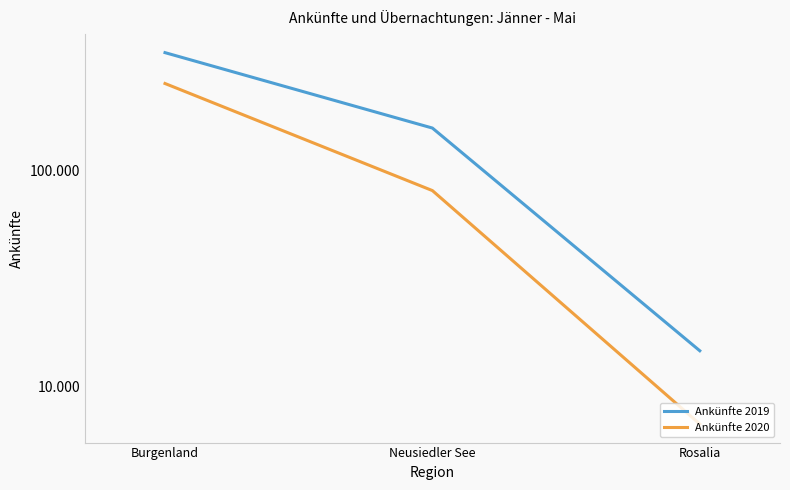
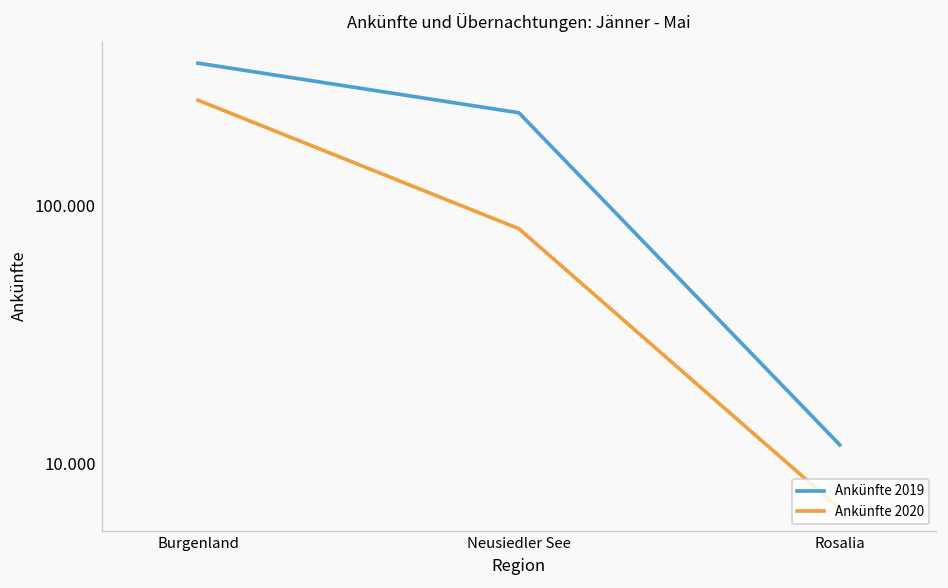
Ankünfte 2019, Neusiedler See: 160 -> 230
Ankünfte 2019, Rosalia: 15 -> 12
